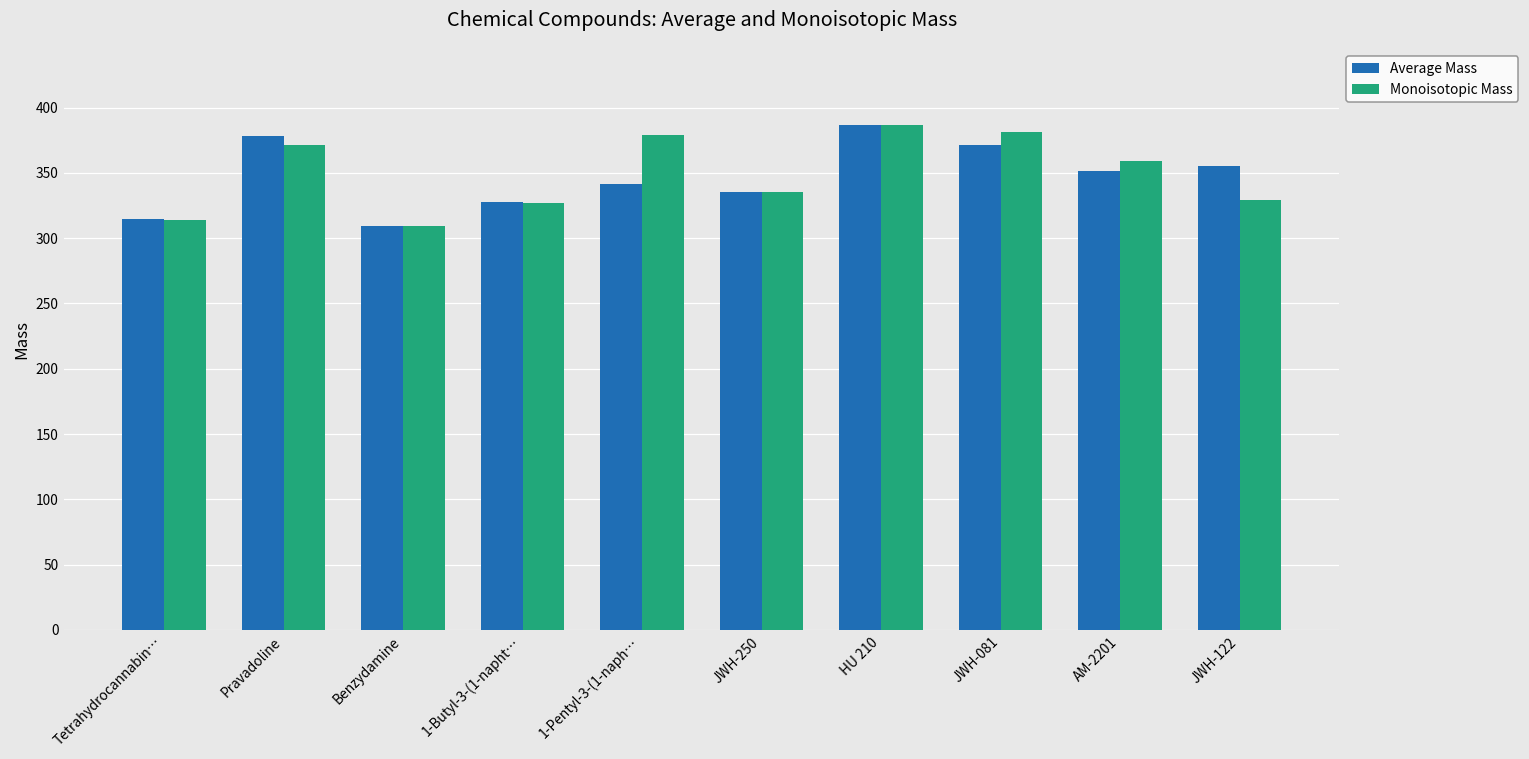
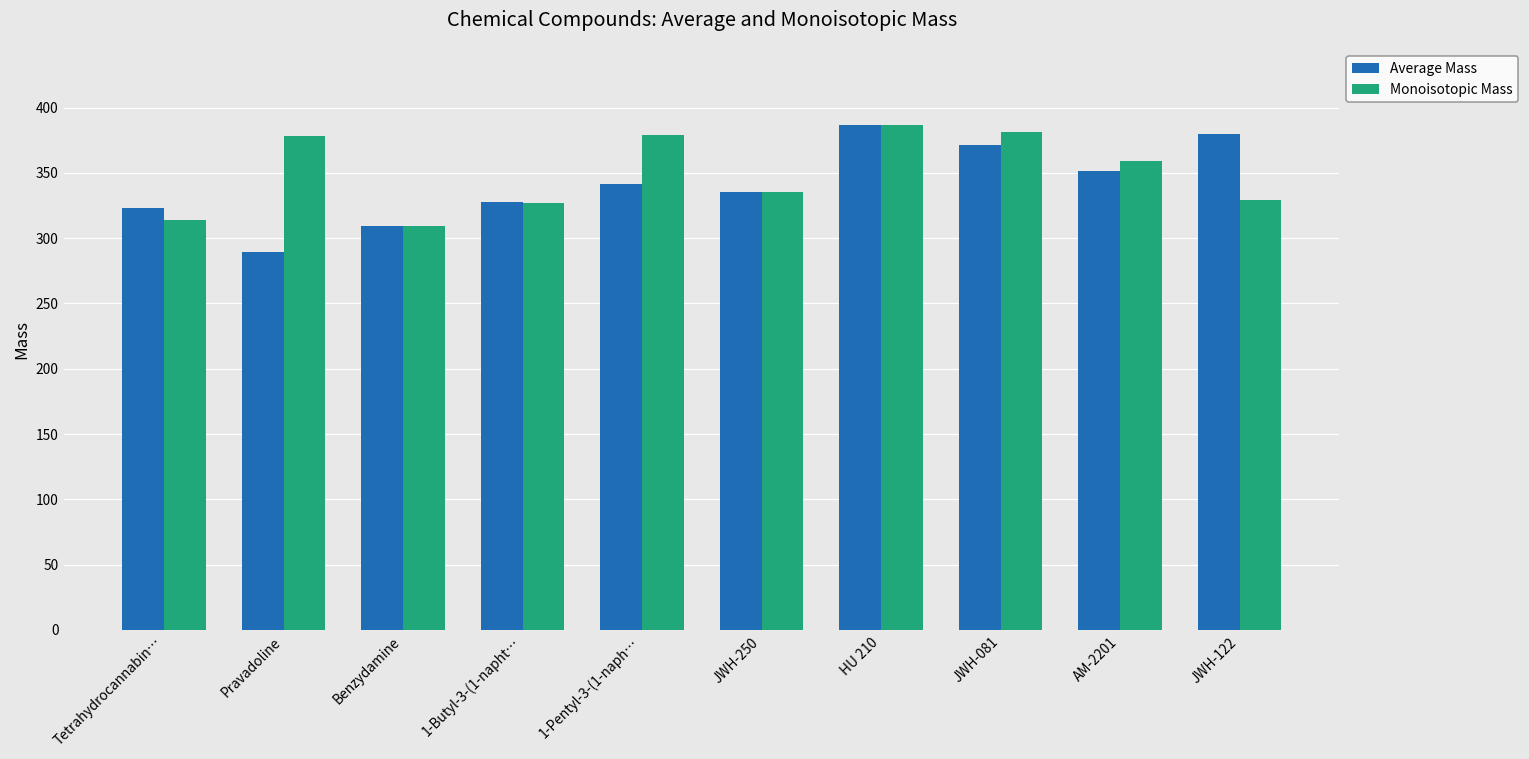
Average Mass, Tetrahydrocannabin…: 314 -> 323
Average Mass, Pravadoline: 378 -> 289
Monoisotopic Mass, Pravadoline: 371 -> 378
Average Mass, JWH-122: 355 -> 380
